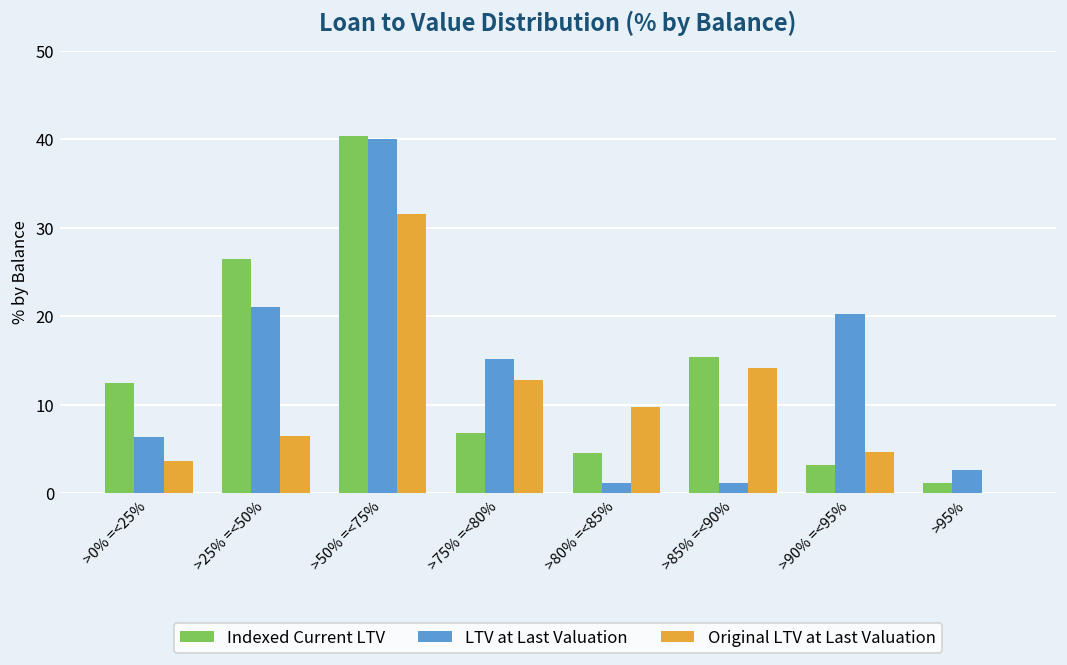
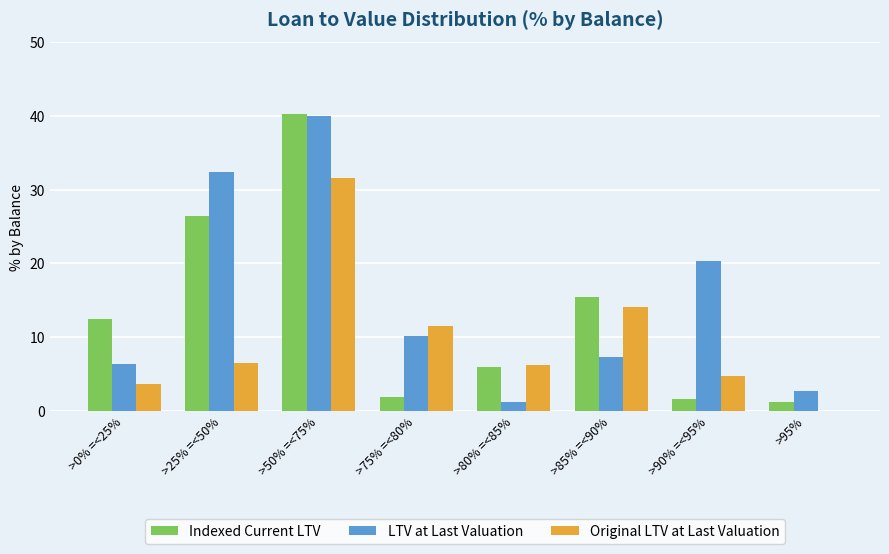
LTV at Last Valuation, >25% =<50%: 21 -> 32
Indexed Current LTV, >75% =<80%: 7 -> 2
LTV at Last Valuation, >75% =<80%: 15 -> 10
Original LTV at Last Valuation, >75% =<80%: 13 -> 12
Indexed Current LTV, >80% =<85%: 5 -> 6
Original LTV at Last Valuation, >80% =<85%: 10 -> 6
LTV at Last Valuation, >85% =<90%: 1 -> 7
Indexed Current LTV, >90% =<95%: 3 -> 2
